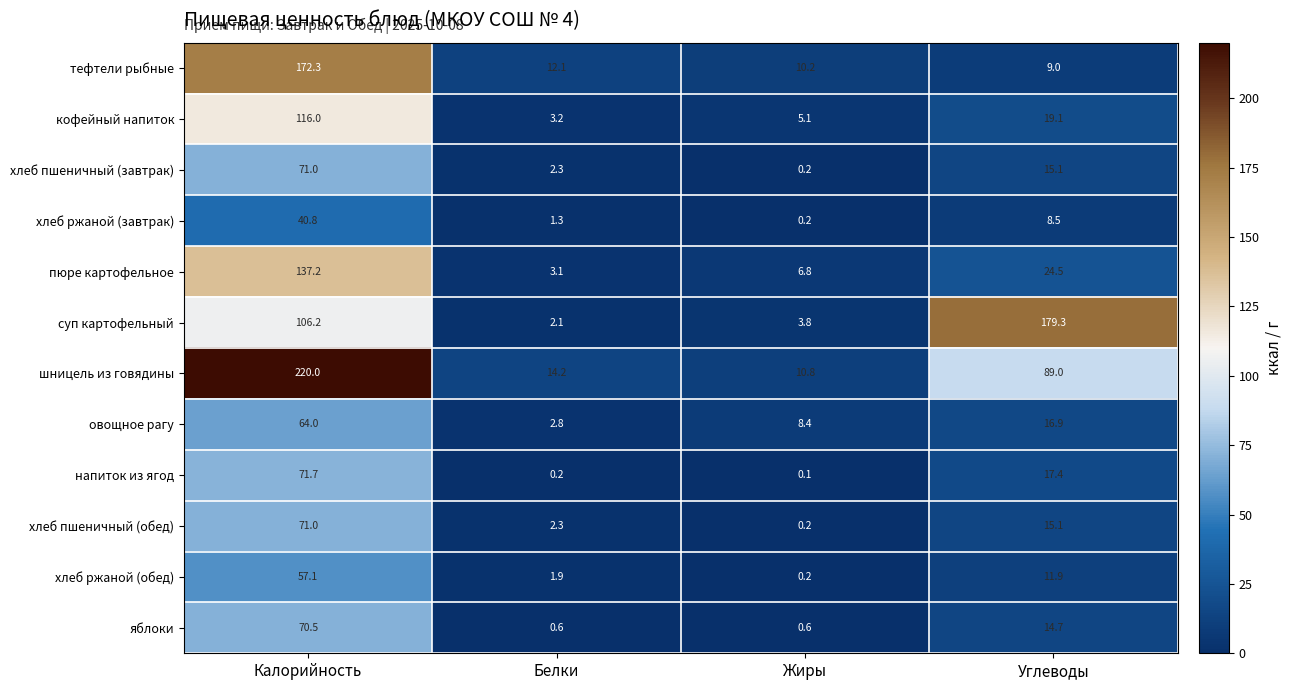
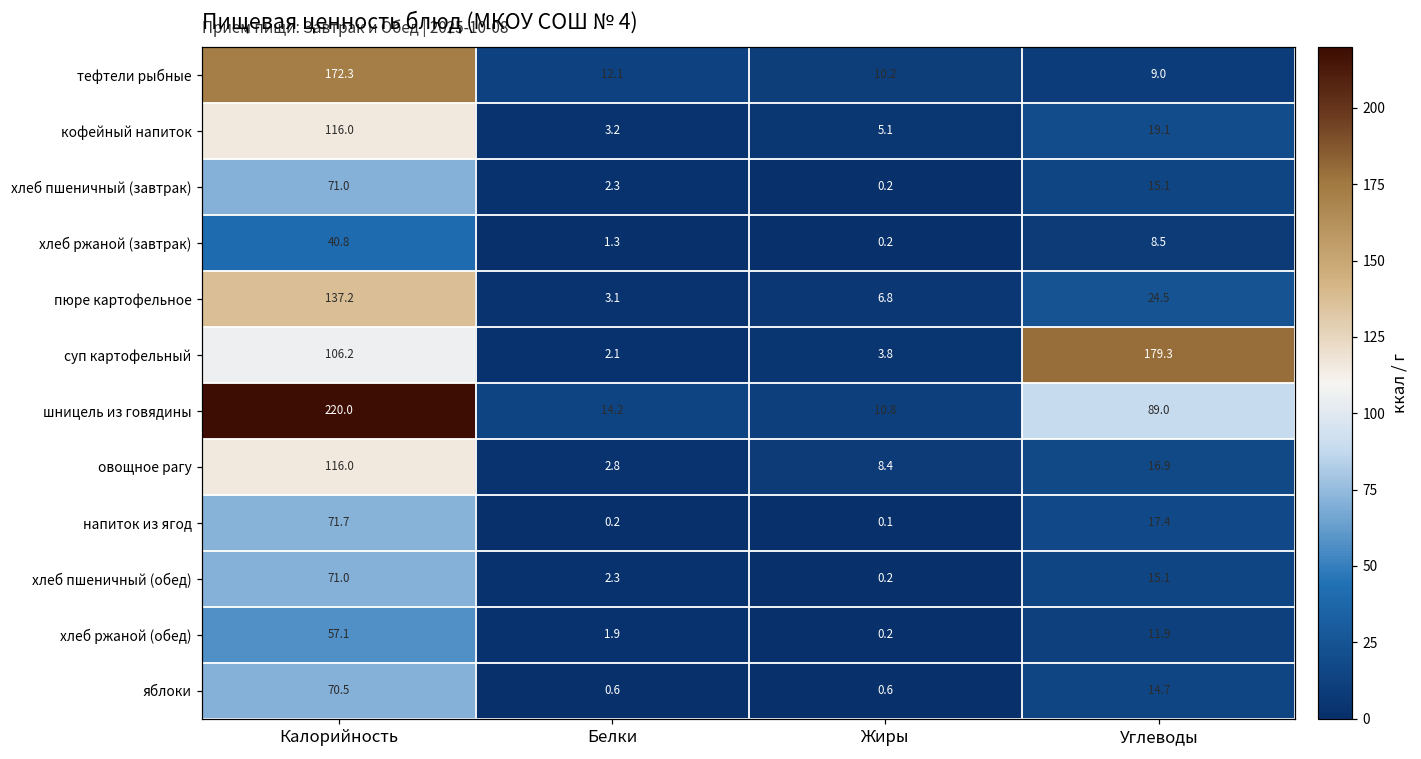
овощное рагу, Калорийность: 64.0 -> 116.0
